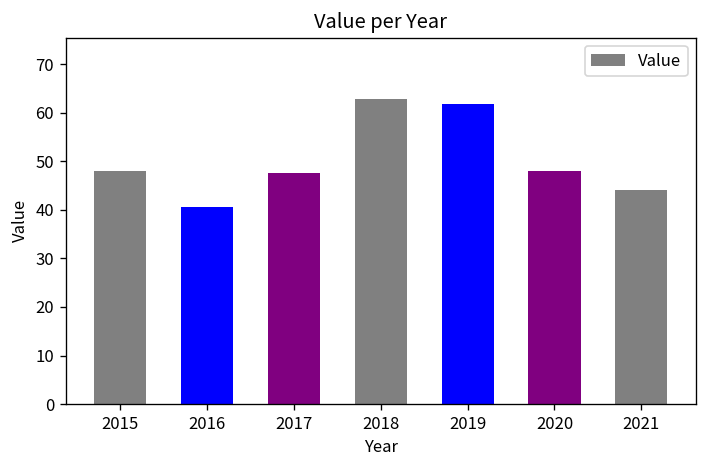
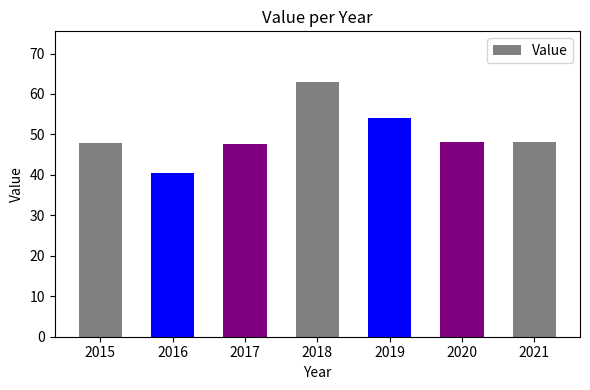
2019: 62 -> 54
2021: 44 -> 48
